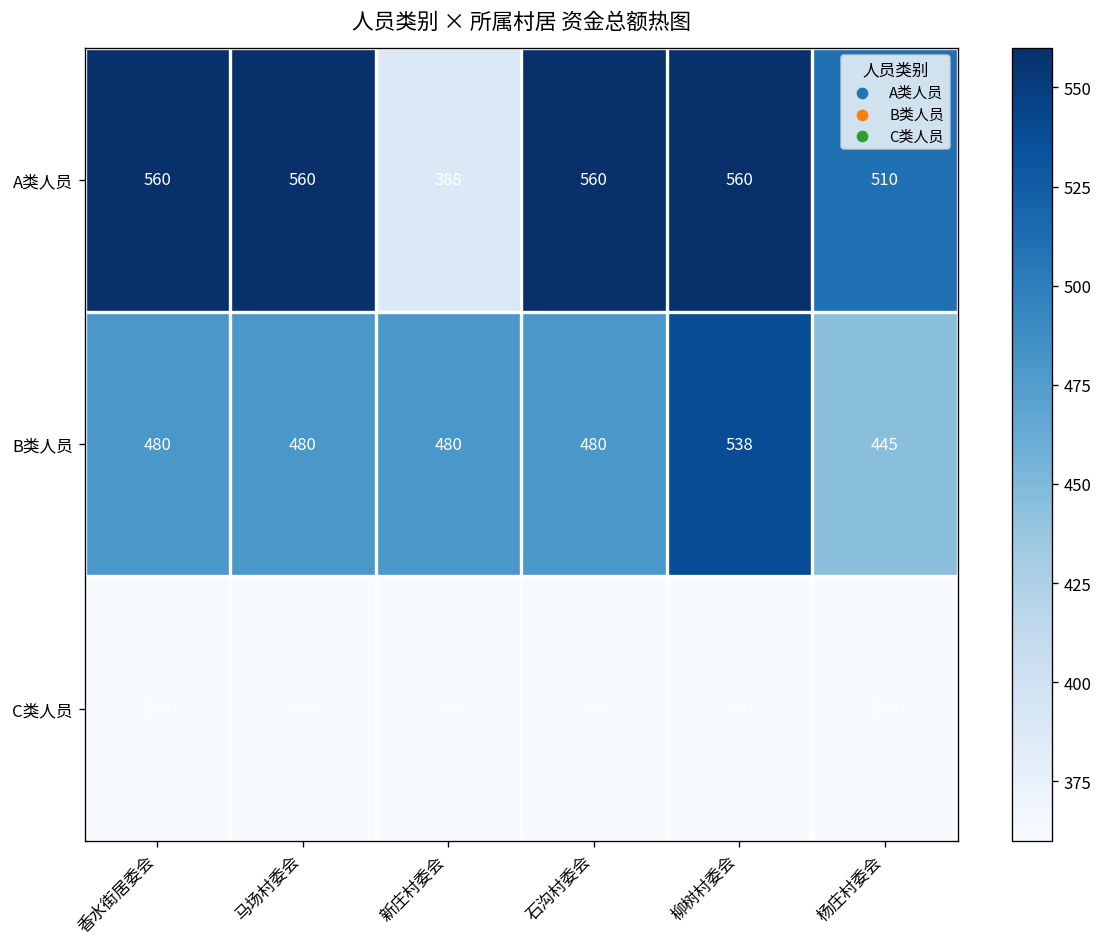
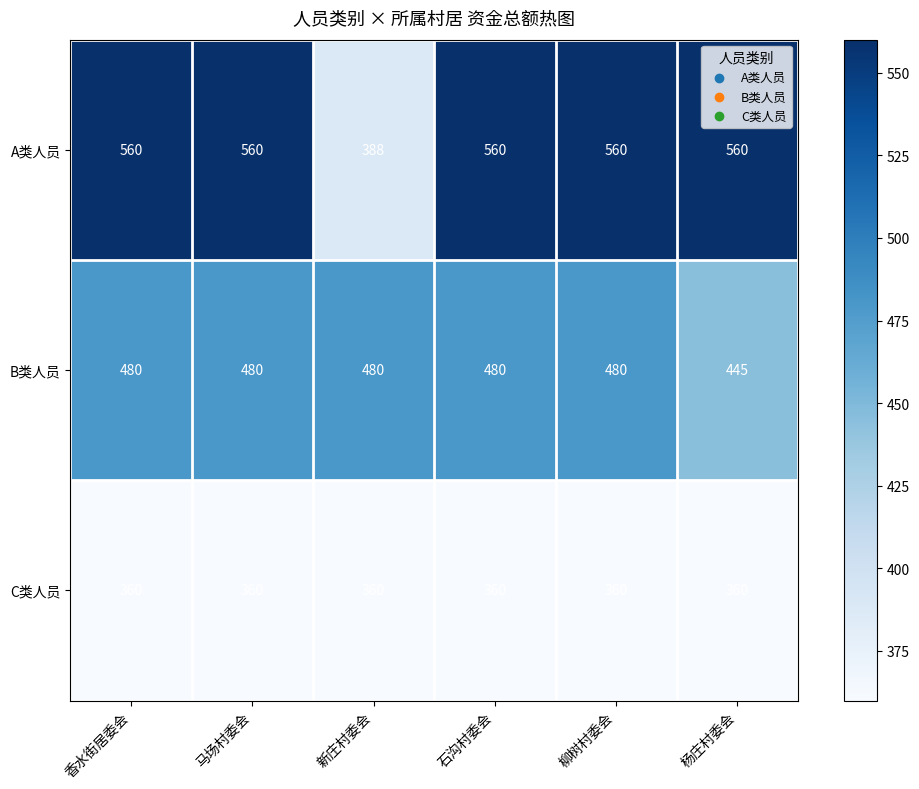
A类人员, 杨庄村委会: 510 -> 560
B类人员, 柳树村委会: 538 -> 480
